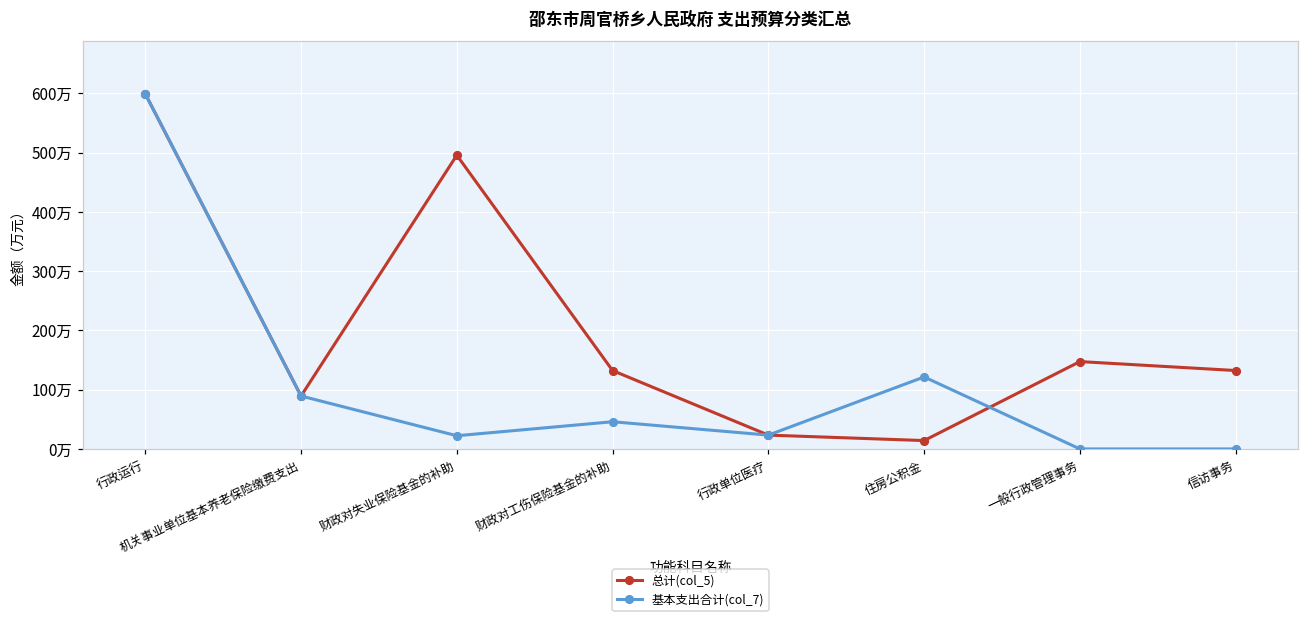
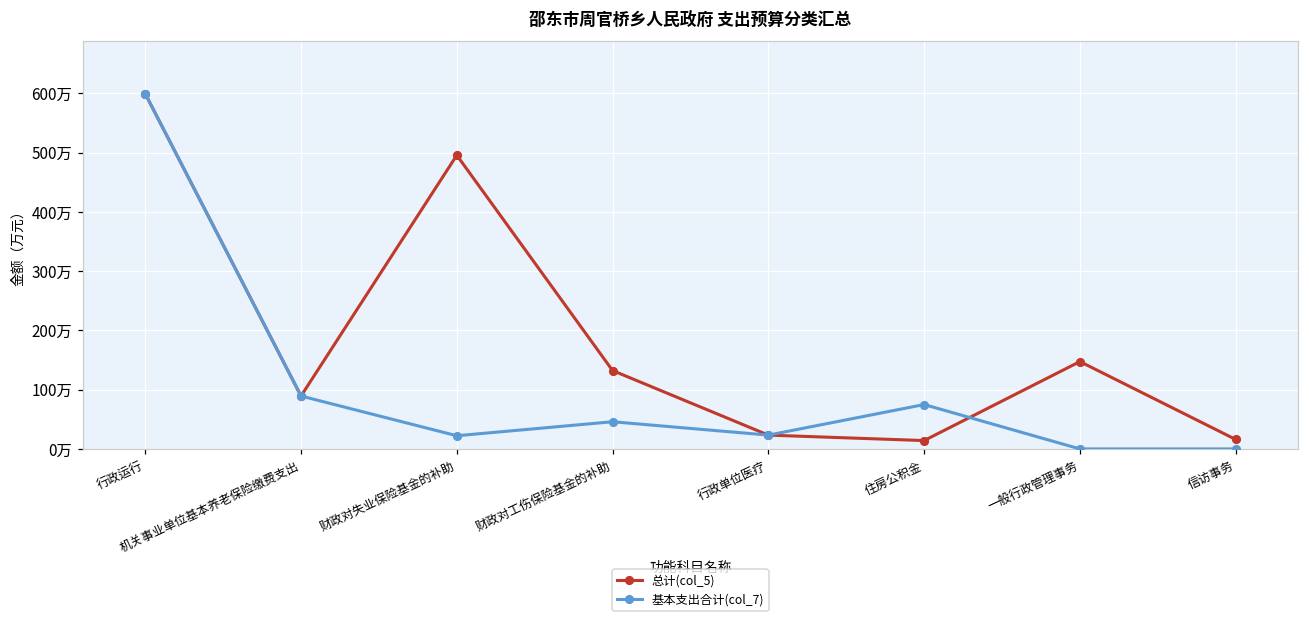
基本支出合计(col_7), 住房公积金: 120万 -> 70万
总计(col_5), 信访事务: 130万 -> 20万
